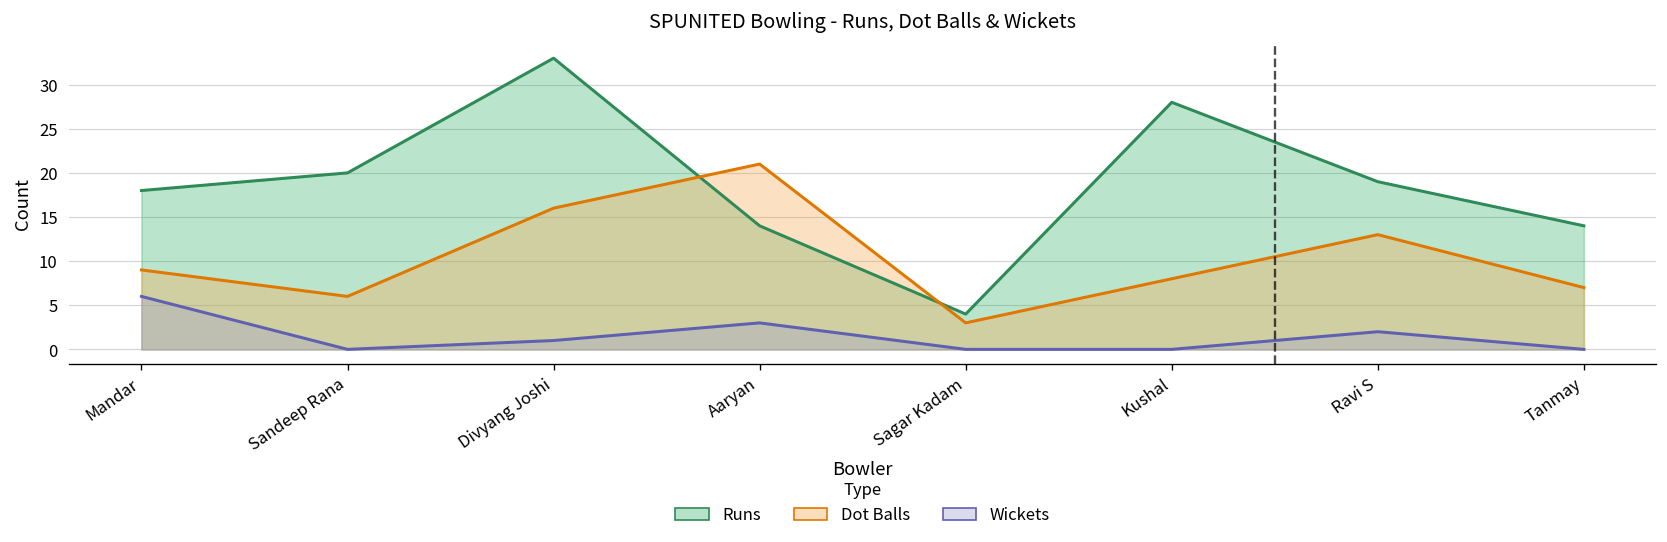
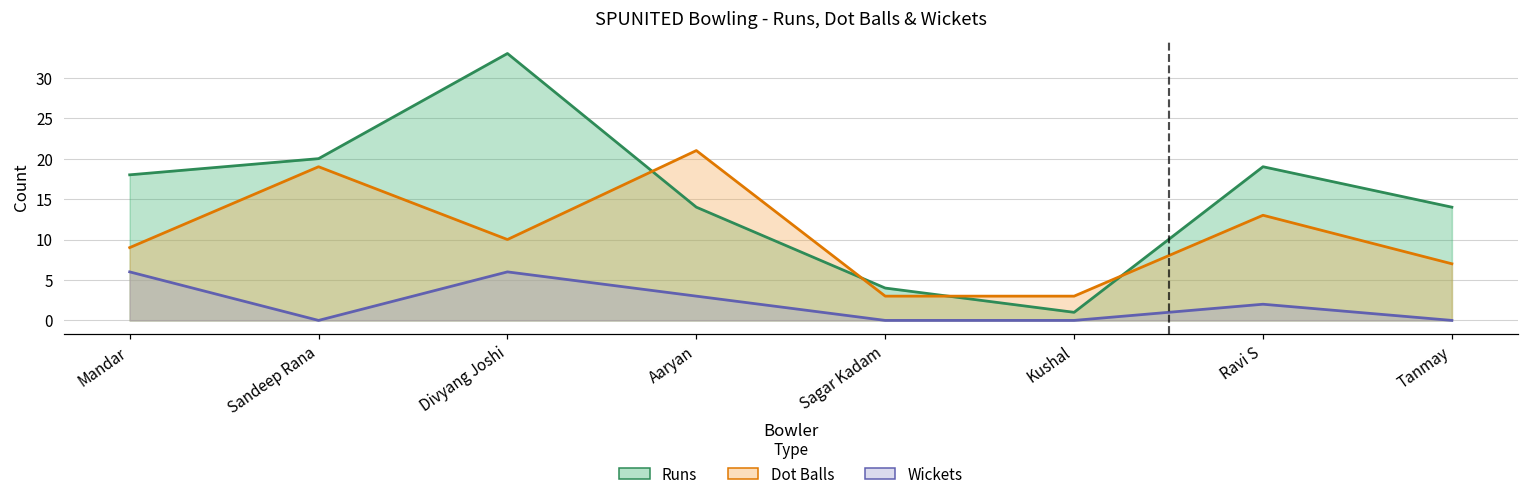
Dot Balls, Sandeep Rana: 6 -> 19
Dot Balls, Divyang Joshi: 16 -> 10
Wickets, Divyang Joshi: 1 -> 6
Runs, Kushal: 28 -> 1
Dot Balls, Kushal: 8 -> 3
